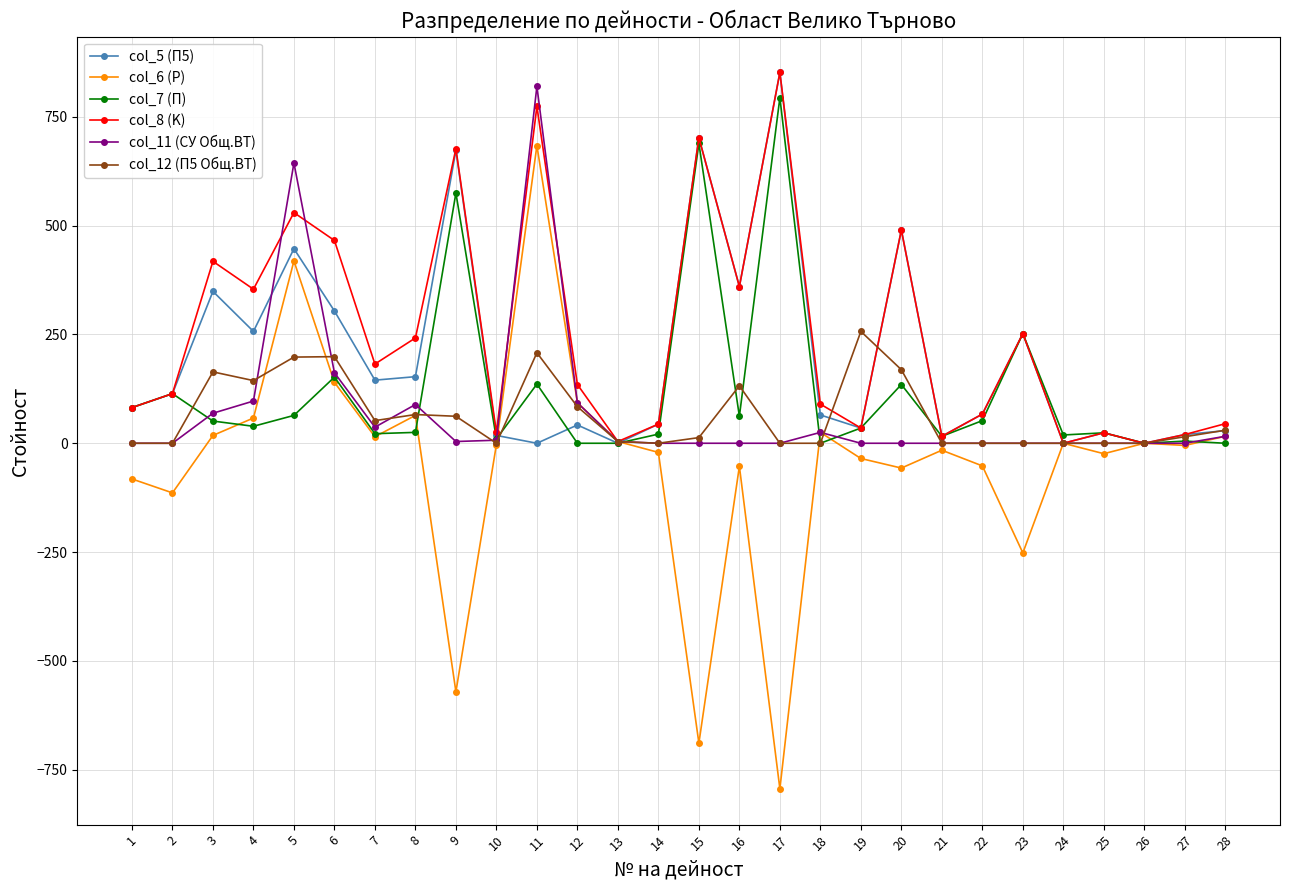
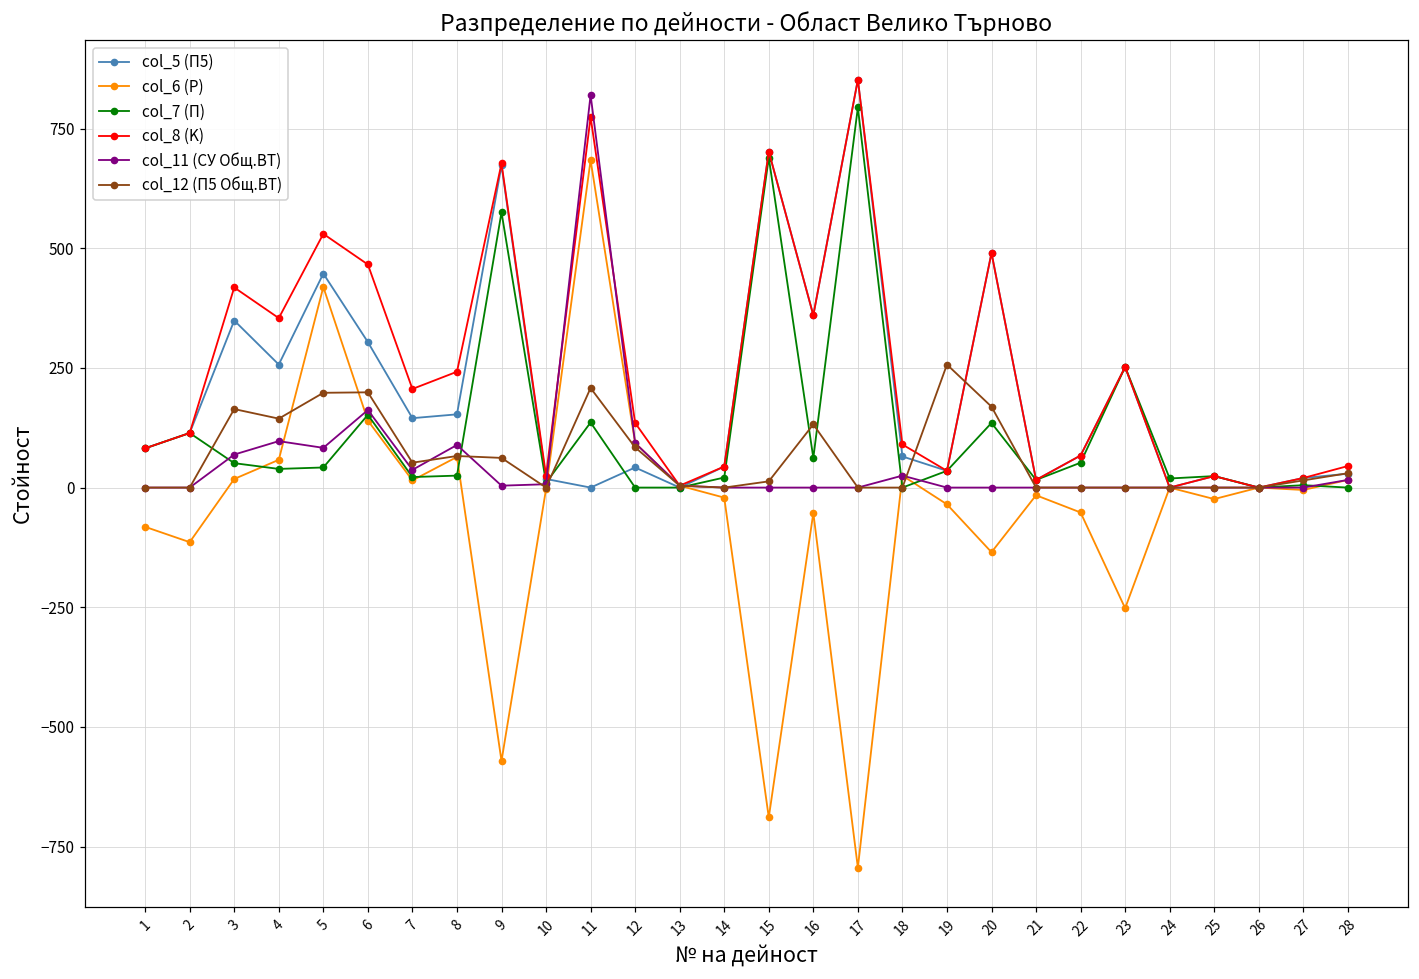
col_7 (П), 5: 60 -> 40
col_11 (СУ Общ.ВТ), 5: 640 -> 80
col_8 (K), 7: 180 -> 210
col_6 (Р), 20: -60 -> -140
